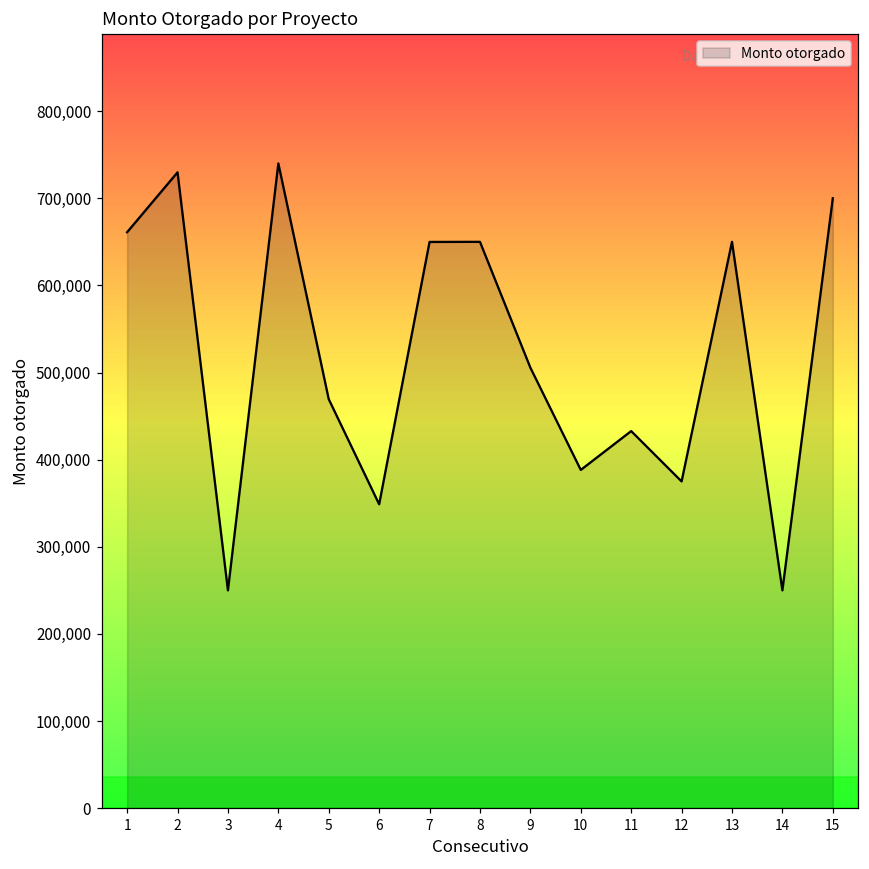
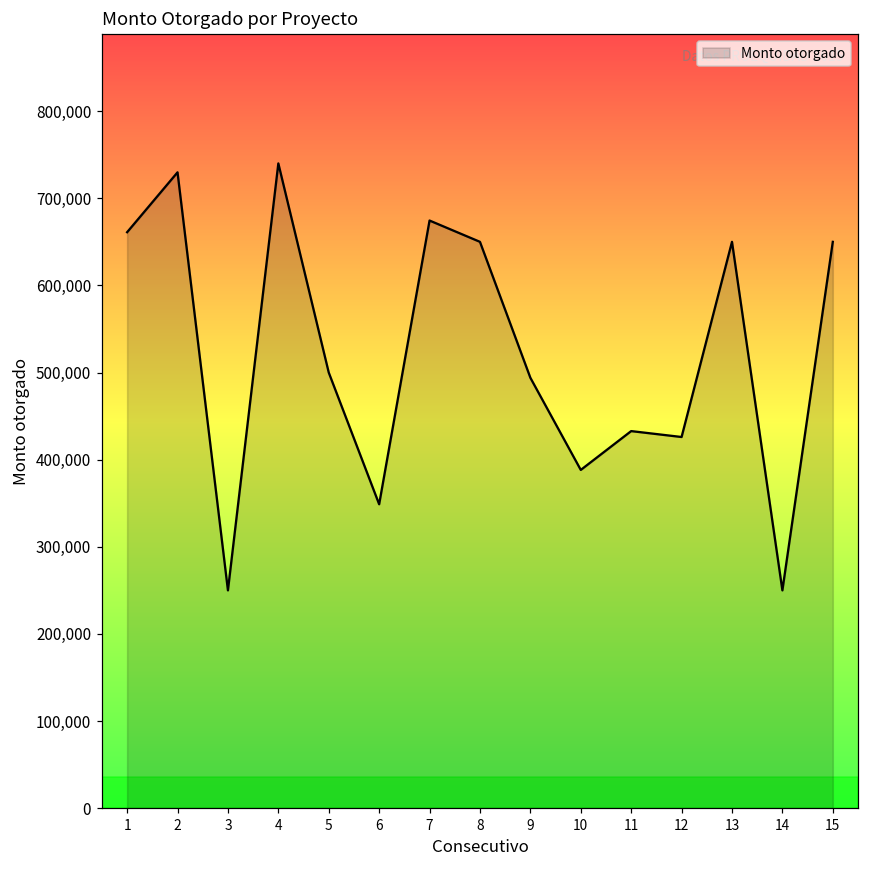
5: 470,000 -> 500,000
7: 650,000 -> 670,000
9: 510,000 -> 490,000
12: 380,000 -> 430,000
15: 700,000 -> 650,000
